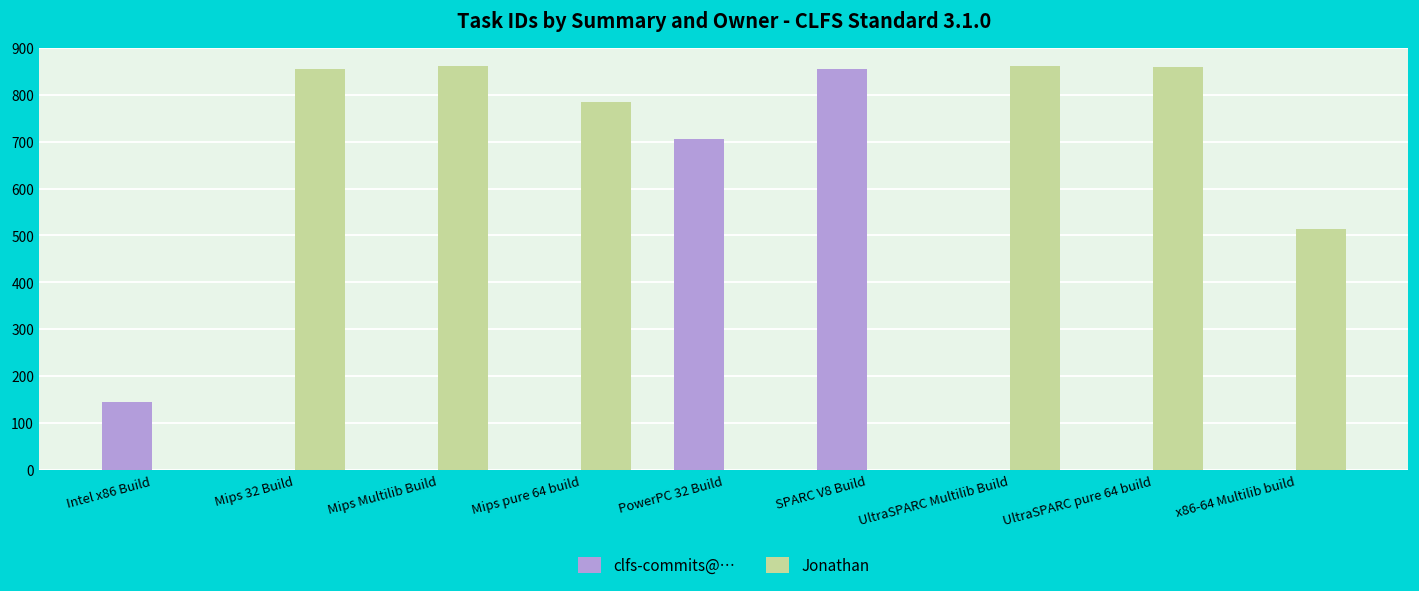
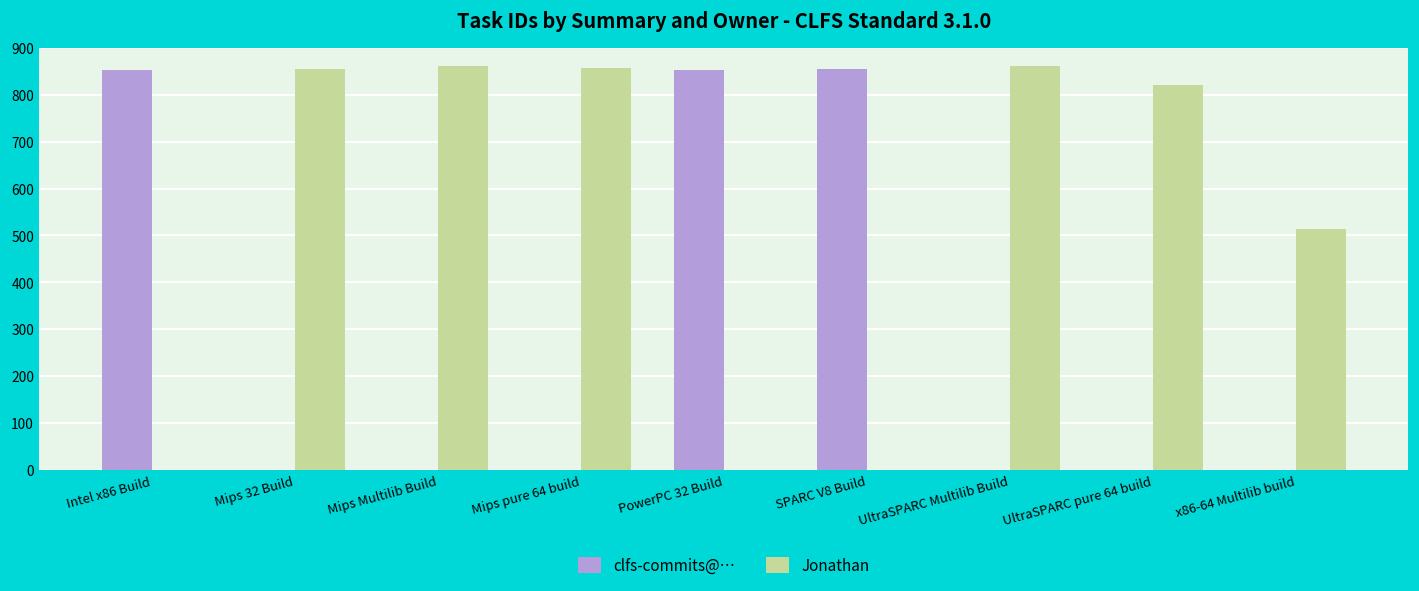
clfs-commits@…, Intel x86 Build: 150 -> 850
Jonathan, Mips pure 64 build: 780 -> 860
clfs-commits@…, PowerPC 32 Build: 710 -> 850
Jonathan, UltraSPARC pure 64 build: 860 -> 820
